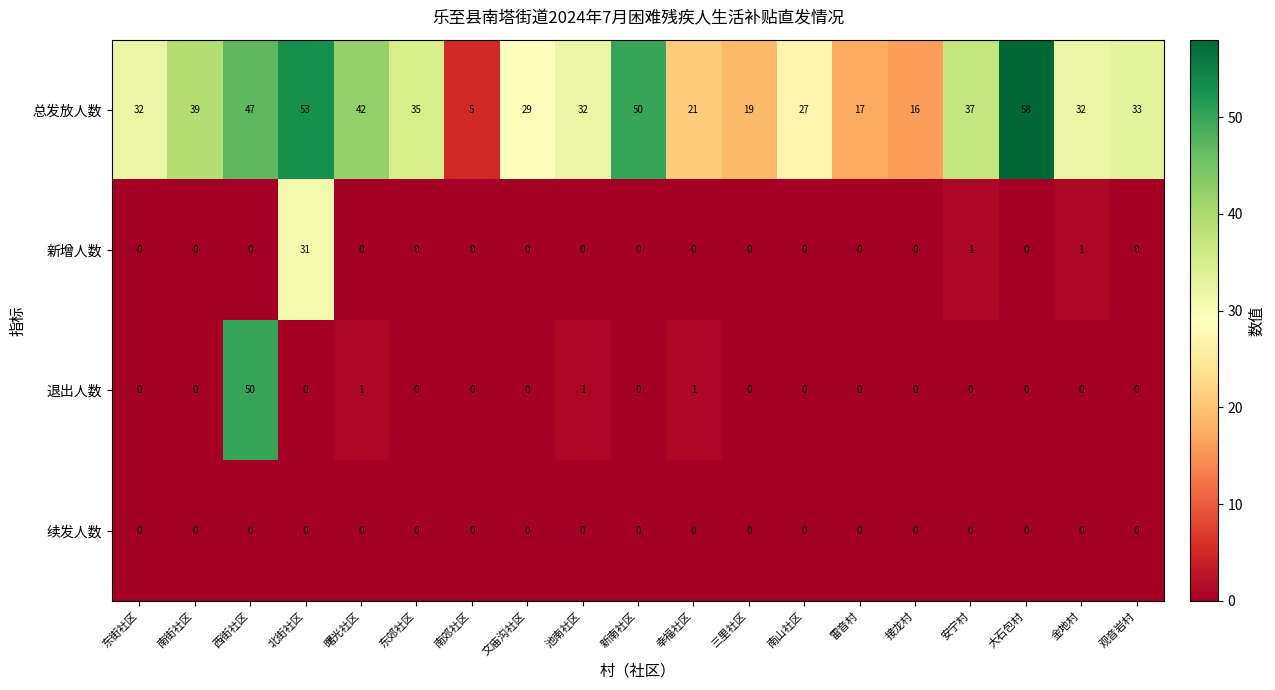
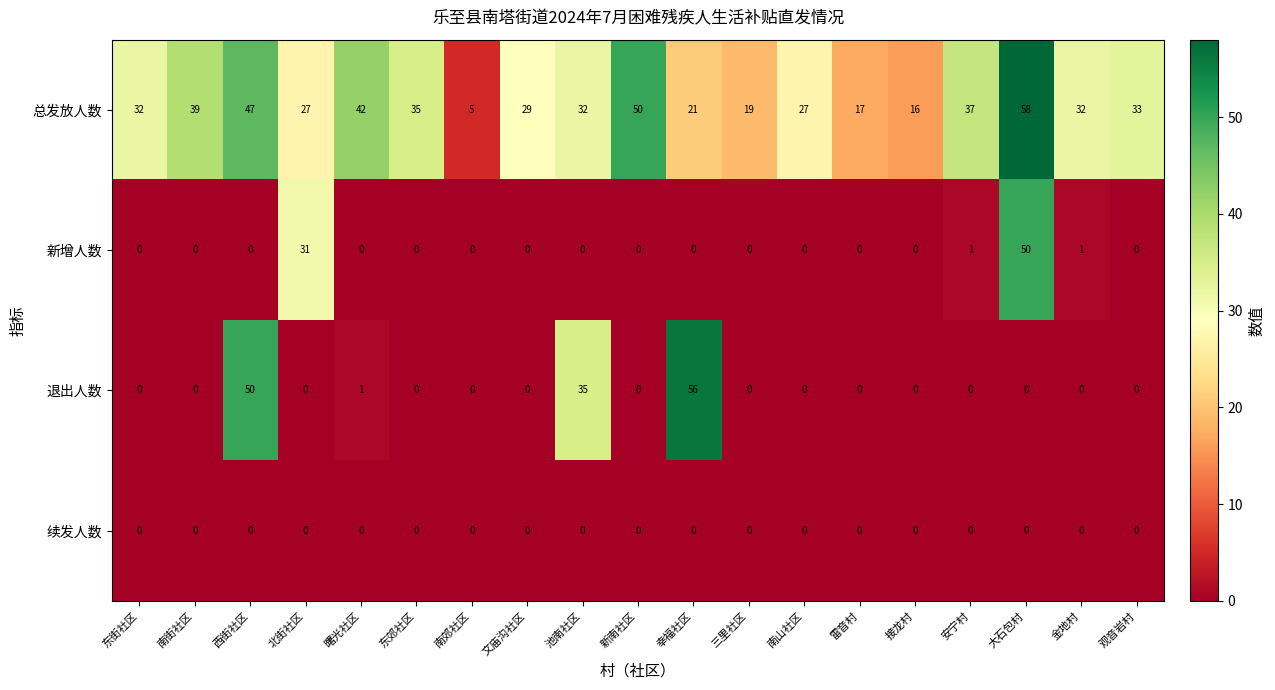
总发放人数, 北街社区: 53 -> 27
新增人数, 大石包村: 0 -> 50
退出人数, 池南社区: 1 -> 35
退出人数, 幸福社区: 1 -> 56
